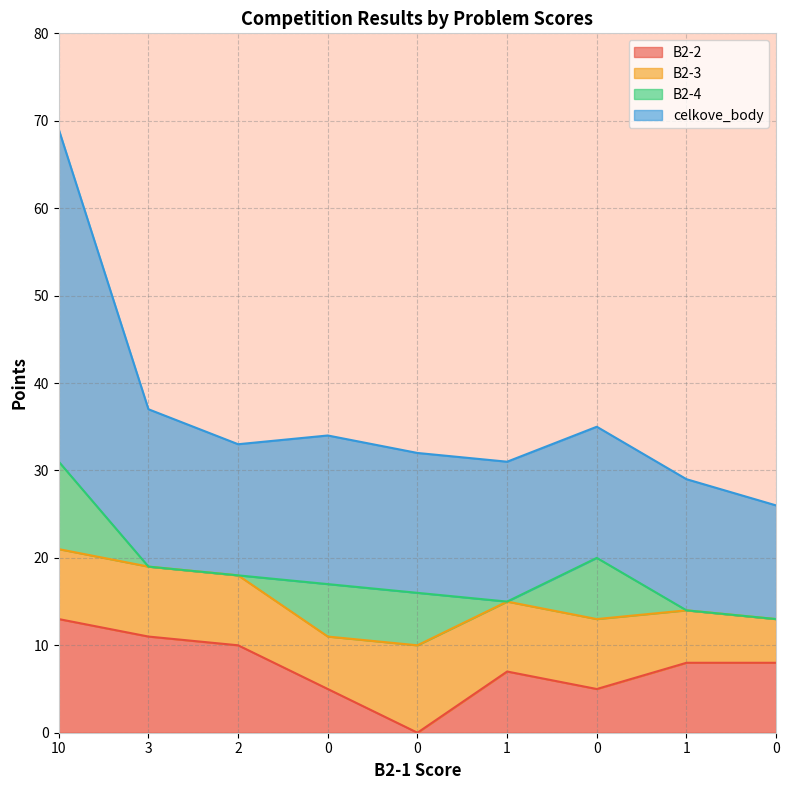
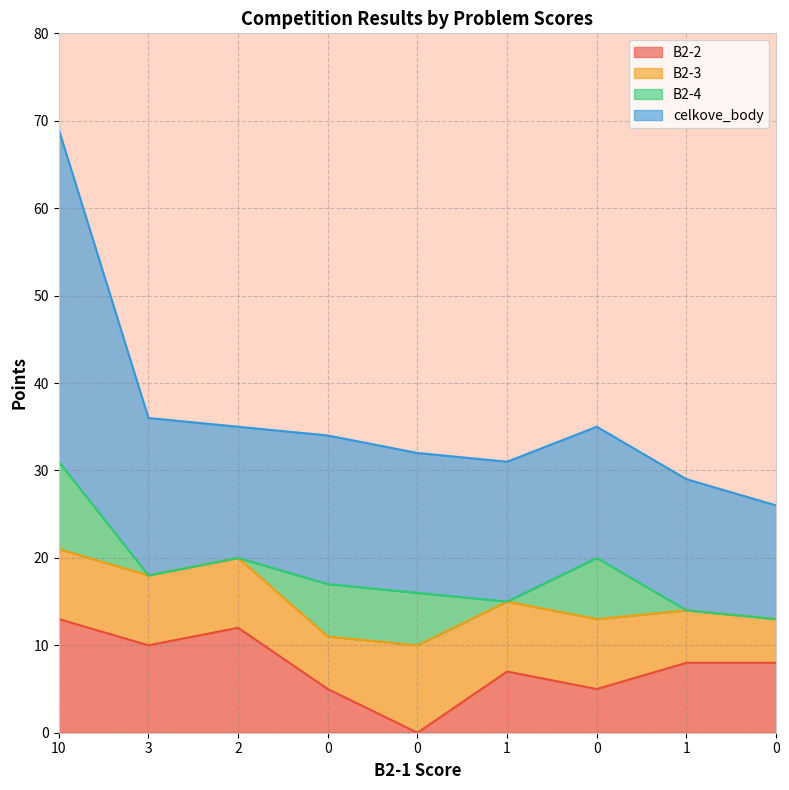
B2-2, 3: 11 -> 10
B2-2, 2: 10 -> 12
